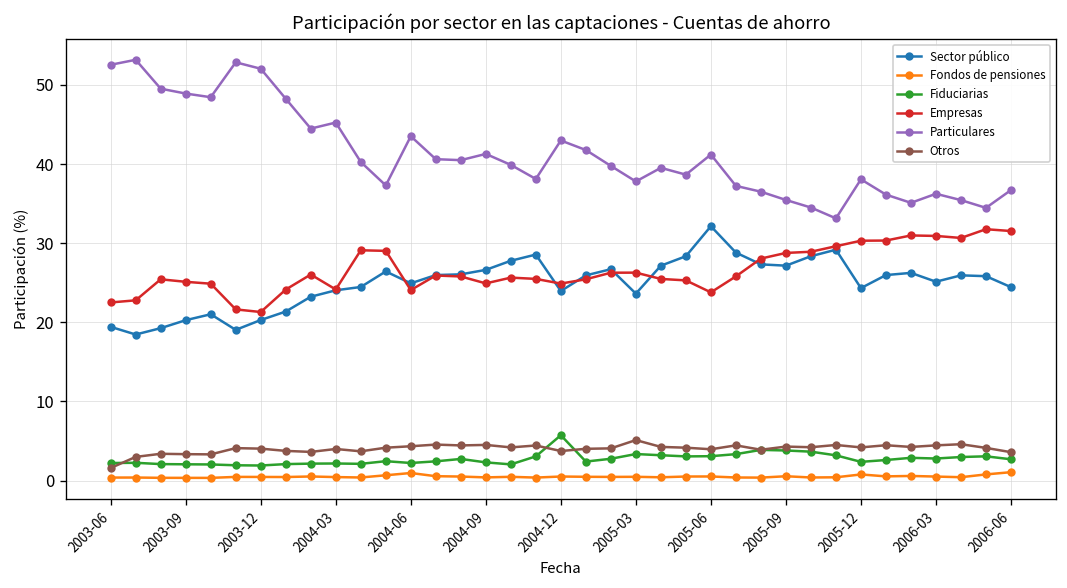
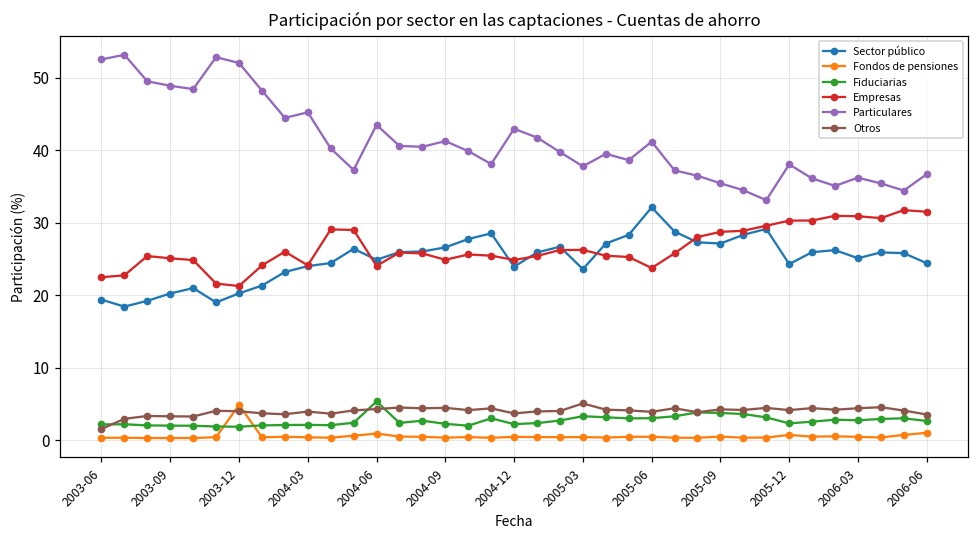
Fondos de pensiones, 2003-12: 0 -> 5
Fiduciarias, 2004-06: 2 -> 5
Fiduciarias, 2004-12: 6 -> 2
